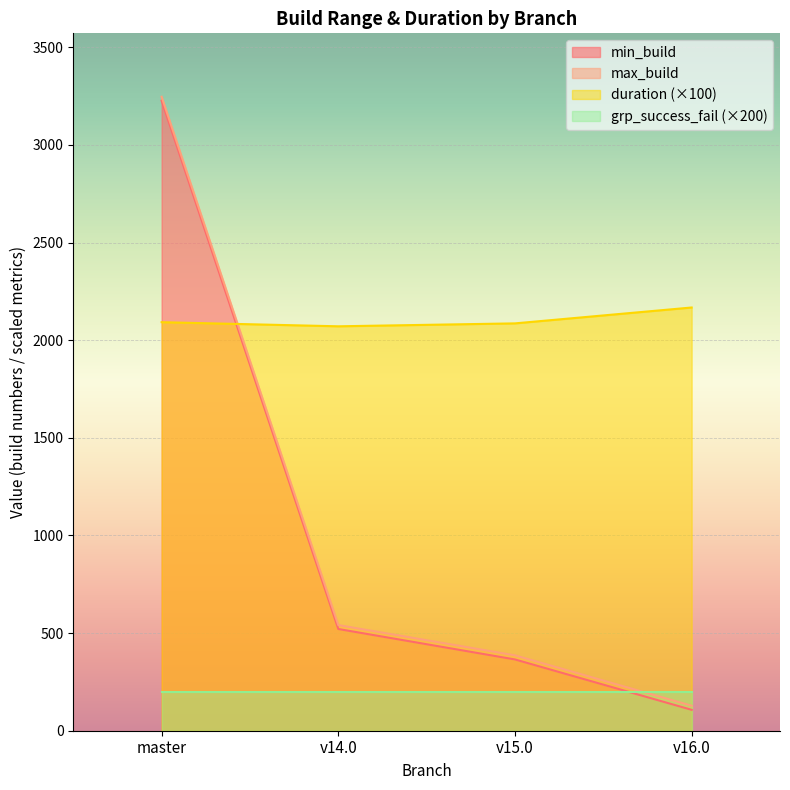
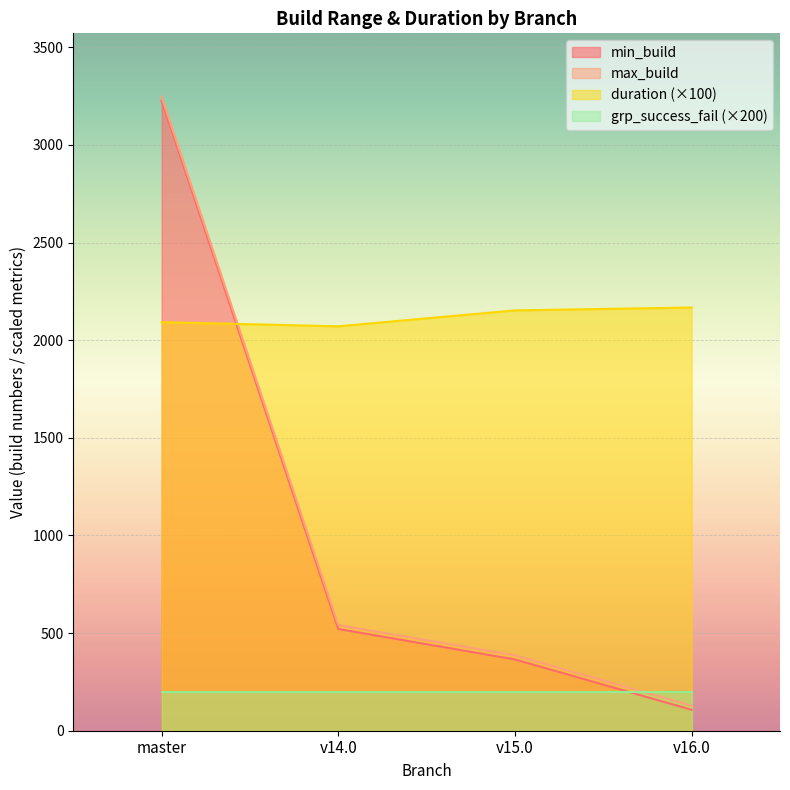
duration (×100), v15.0: 2090 -> 2150
